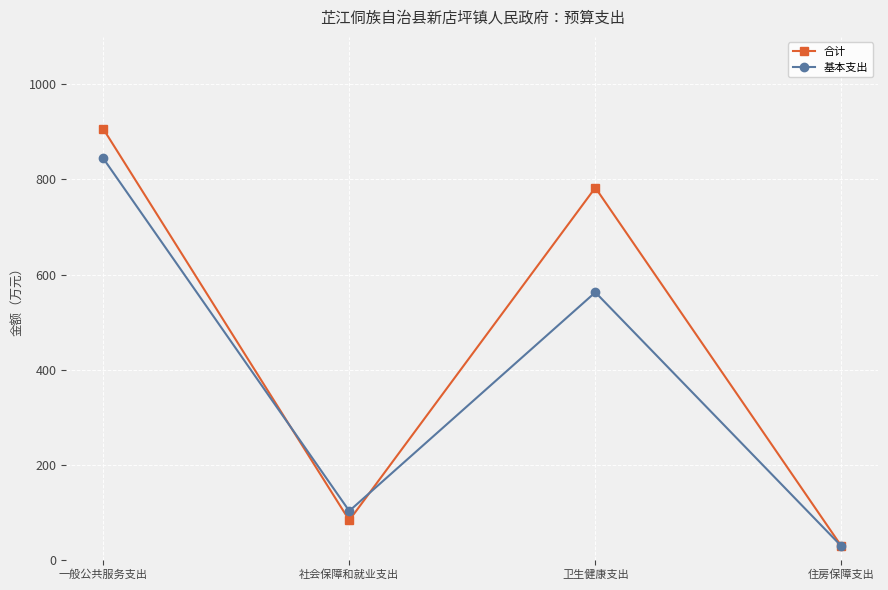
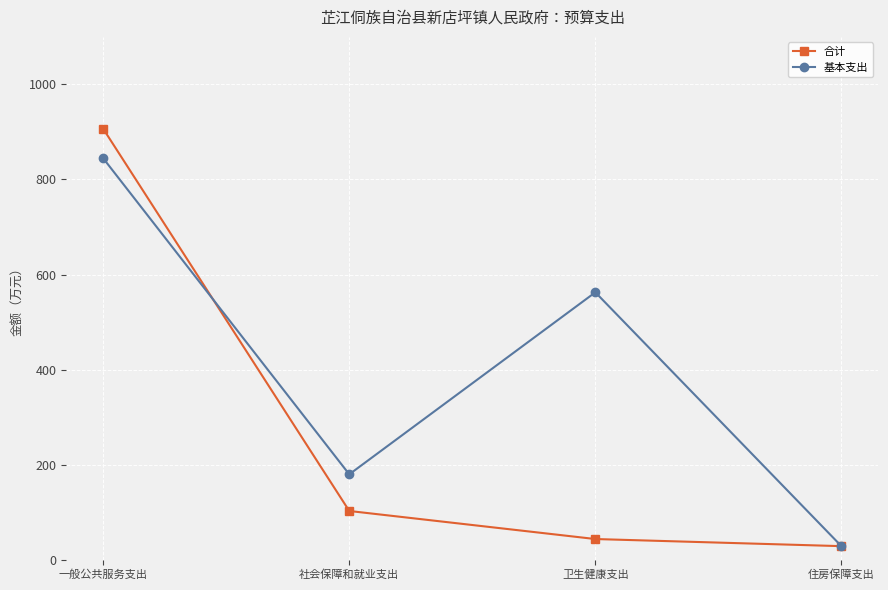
合计, 社会保障和就业支出: 80 -> 100
基本支出, 社会保障和就业支出: 100 -> 180
合计, 卫生健康支出: 780 -> 40
